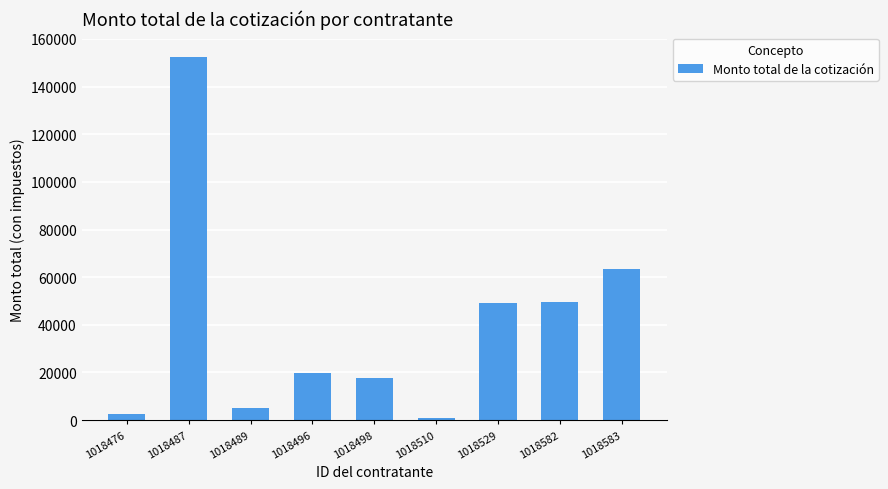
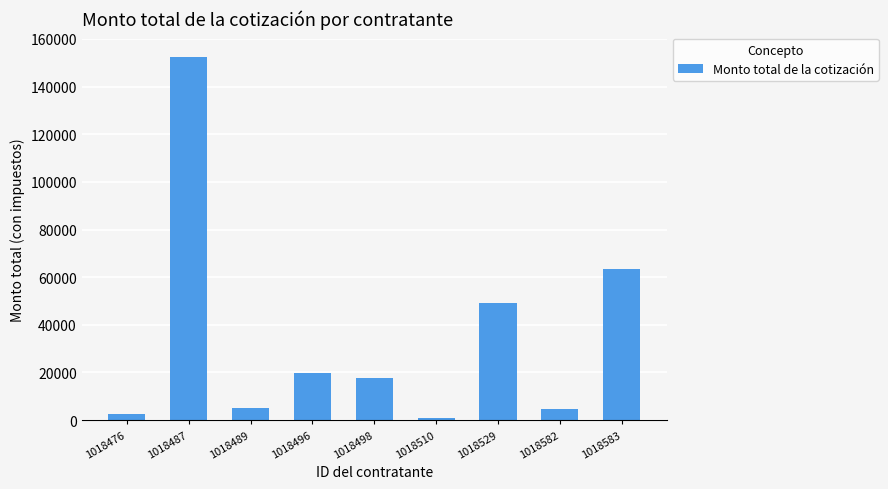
1018582: 50000 -> 5000
